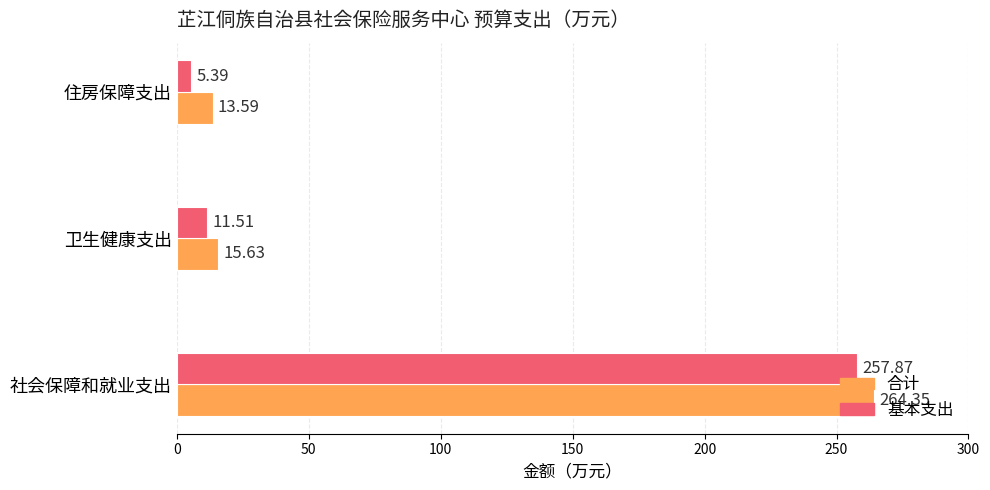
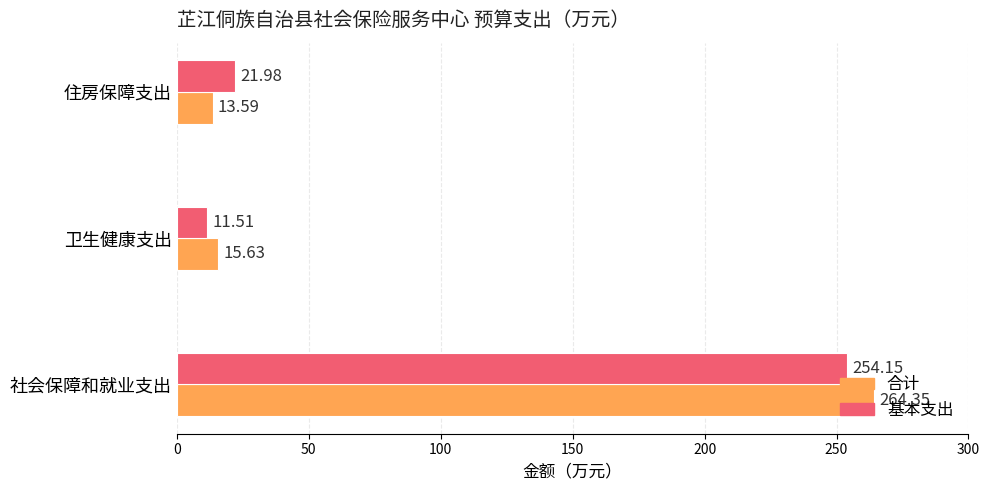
基本支出, 住房保障支出: 5.39 -> 21.98
基本支出, 社会保障和就业支出: 257.87 -> 254.15
